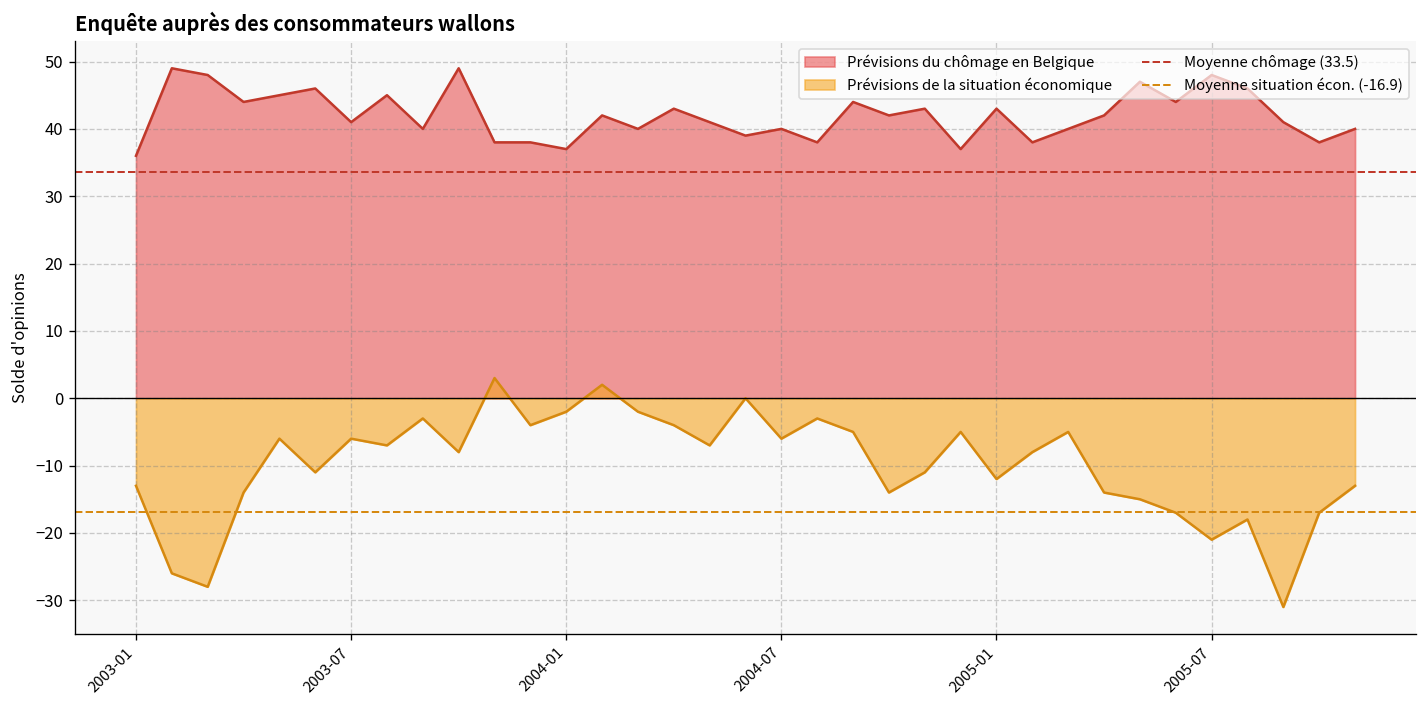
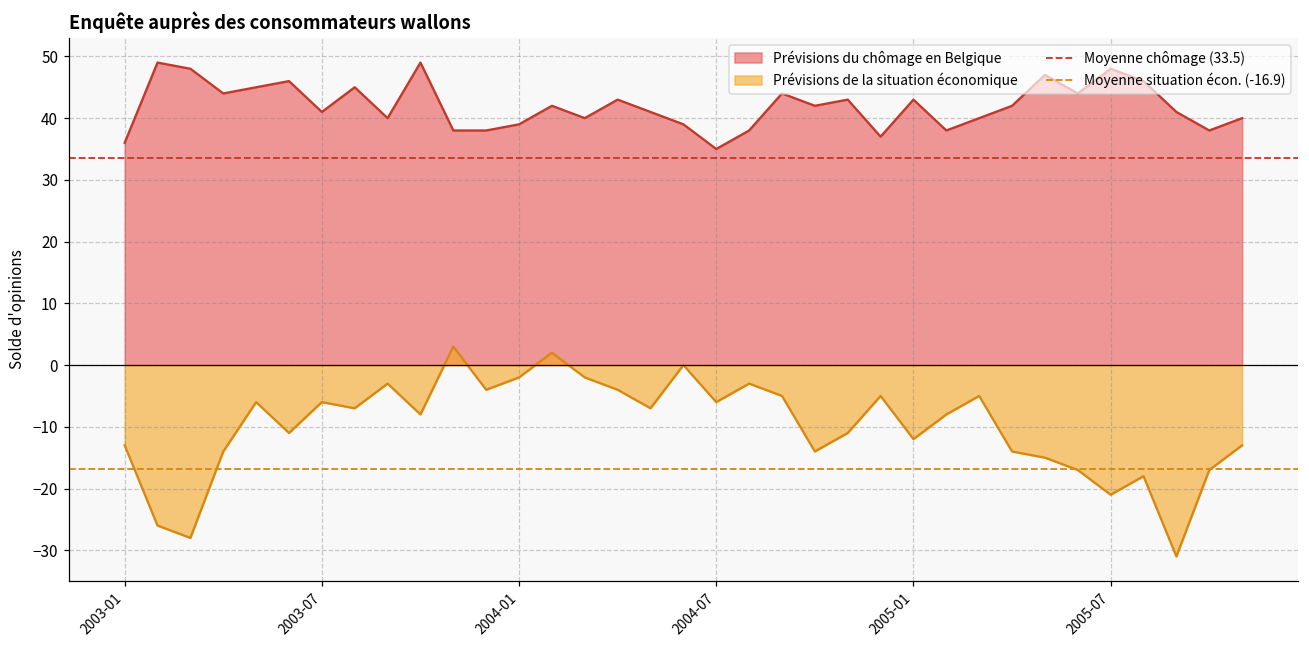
Prévisions du chômage en Belgique, 2004-01: 37 -> 39
Prévisions du chômage en Belgique, 2004-07: 40 -> 35
